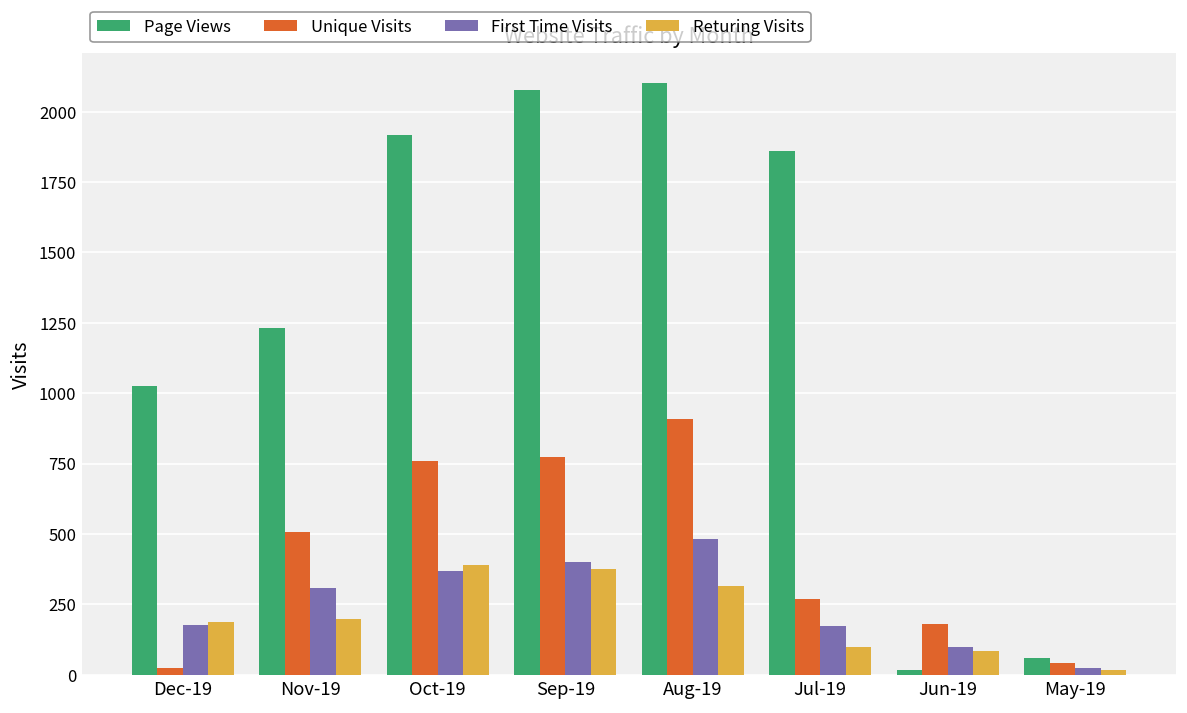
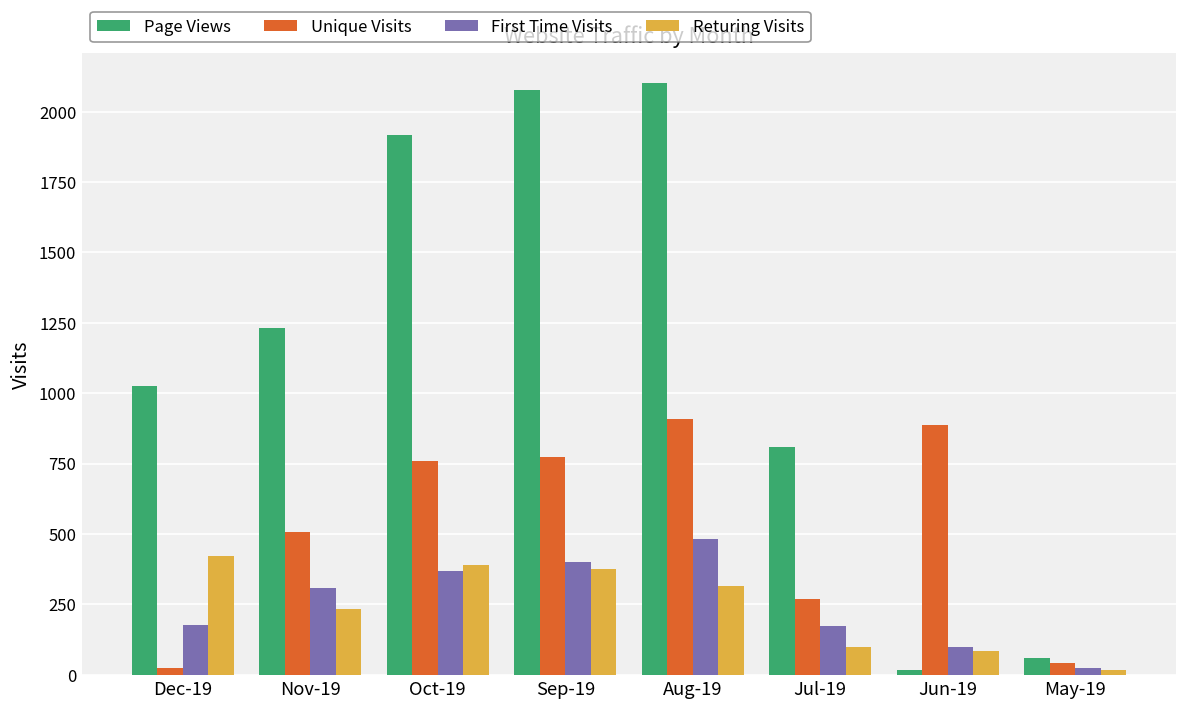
Returing Visits, Dec-19: 190 -> 420
Returing Visits, Nov-19: 200 -> 240
Page Views, Jul-19: 1860 -> 810
Unique Visits, Jun-19: 180 -> 890
